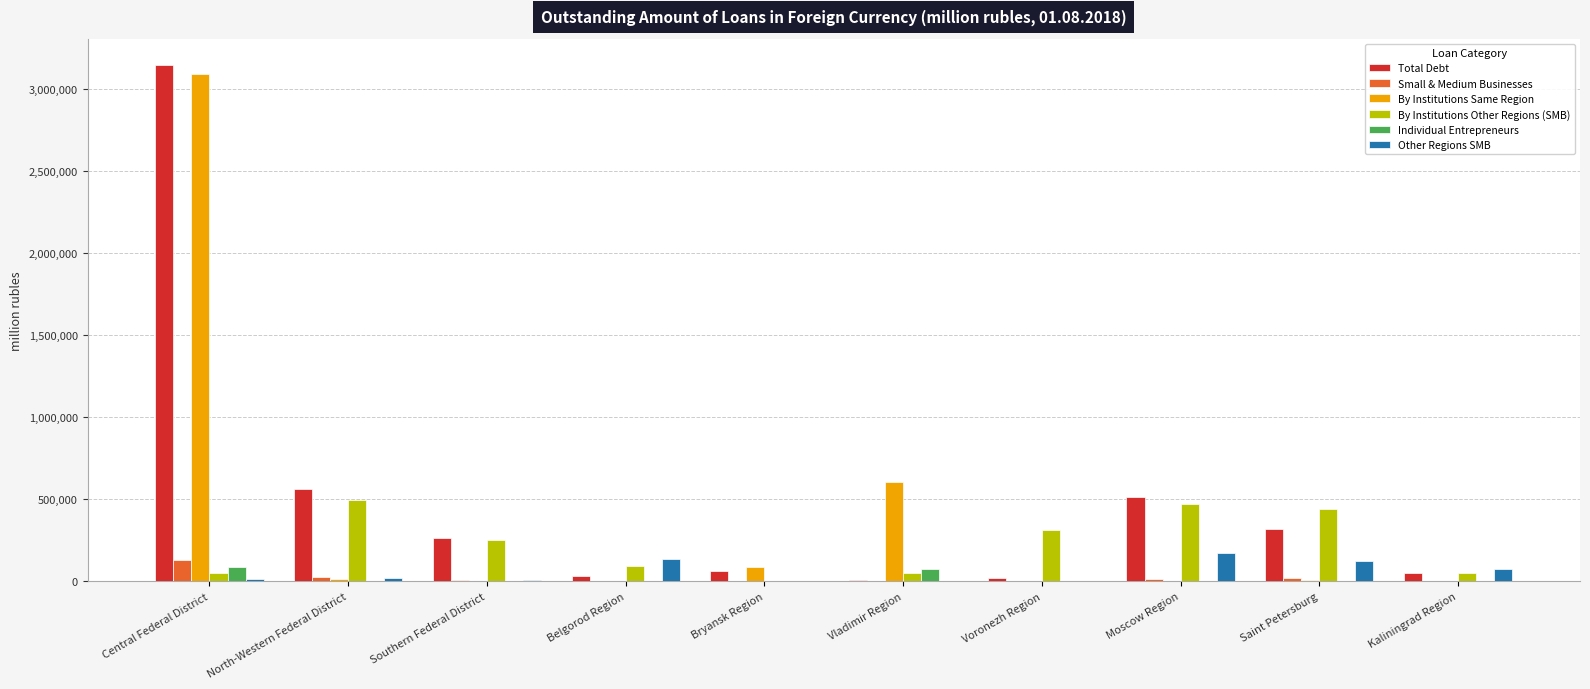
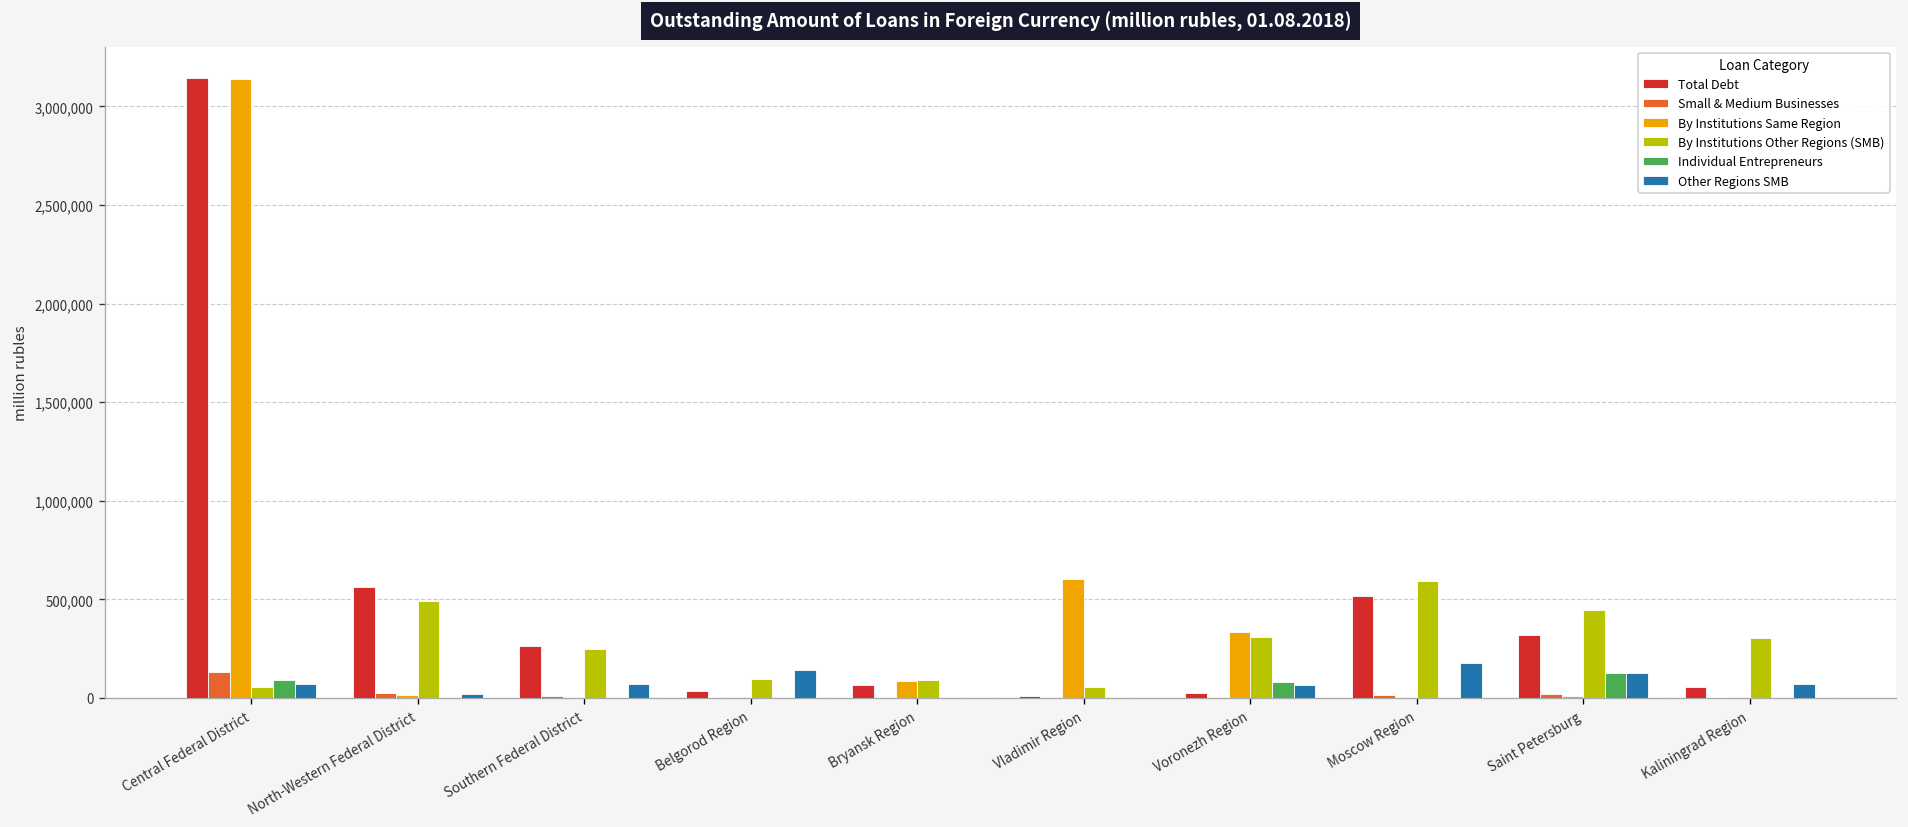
By Institutions Same Region, Central Federal District: 3,090,000 -> 3,140,000
Other Regions SMB, Central Federal District: 20,000 -> 70,000
Other Regions SMB, Southern Federal District: 10,000 -> 70,000
By Institutions Other Regions (SMB), Bryansk Region: 0 -> 90,000
Individual Entrepreneurs, Vladimir Region: 80,000 -> 0
By Institutions Same Region, Voronezh Region: 0 -> 330,000
Individual Entrepreneurs, Voronezh Region: 0 -> 80,000
Other Regions SMB, Voronezh Region: 0 -> 70,000
By Institutions Other Regions (SMB), Moscow Region: 470,000 -> 590,000
Individual Entrepreneurs, Saint Petersburg: 0 -> 130,000
By Institutions Other Regions (SMB), Kaliningrad Region: 50,000 -> 300,000
